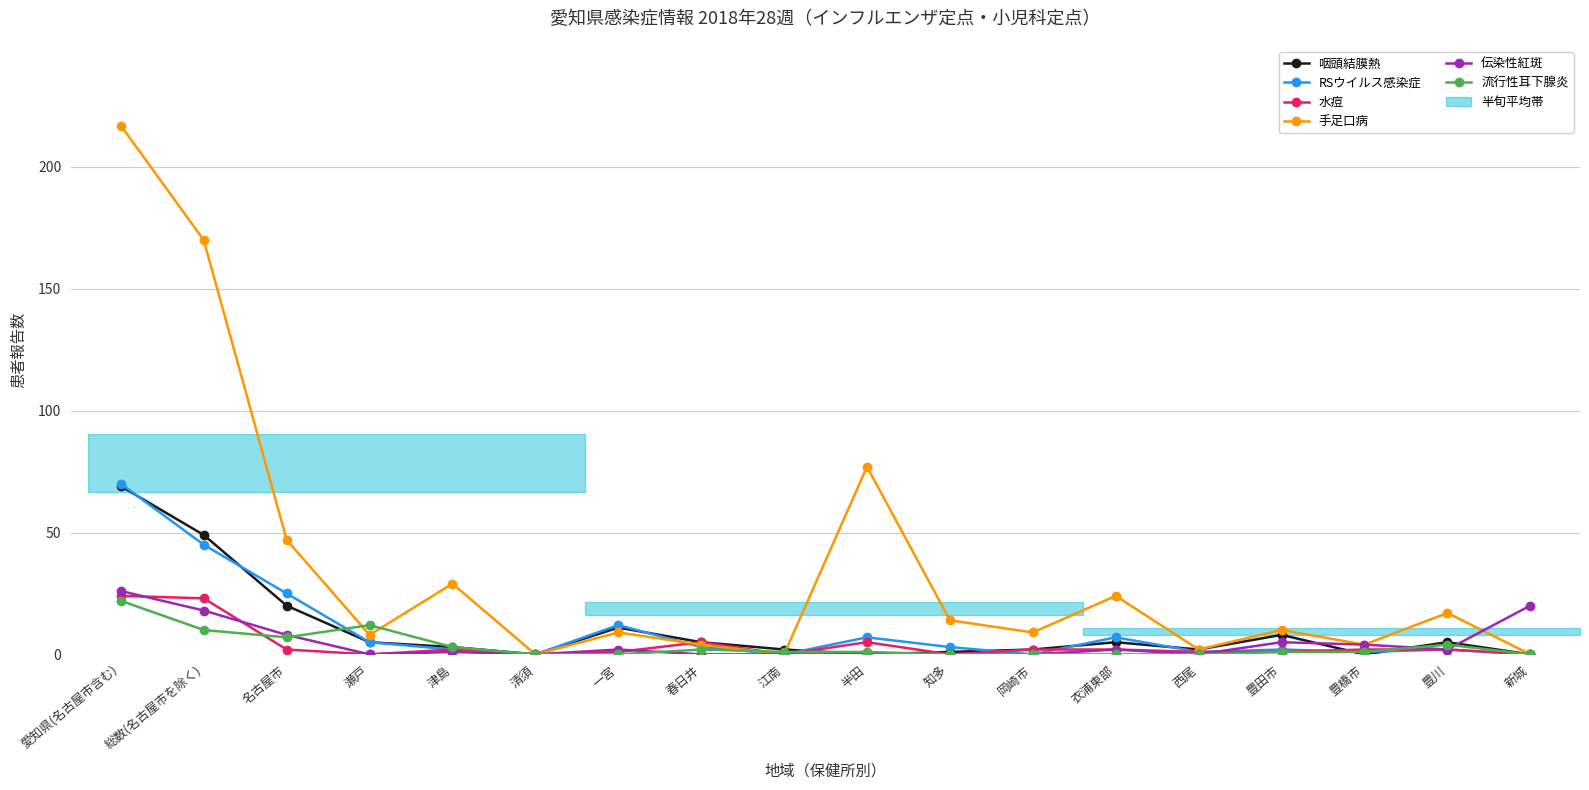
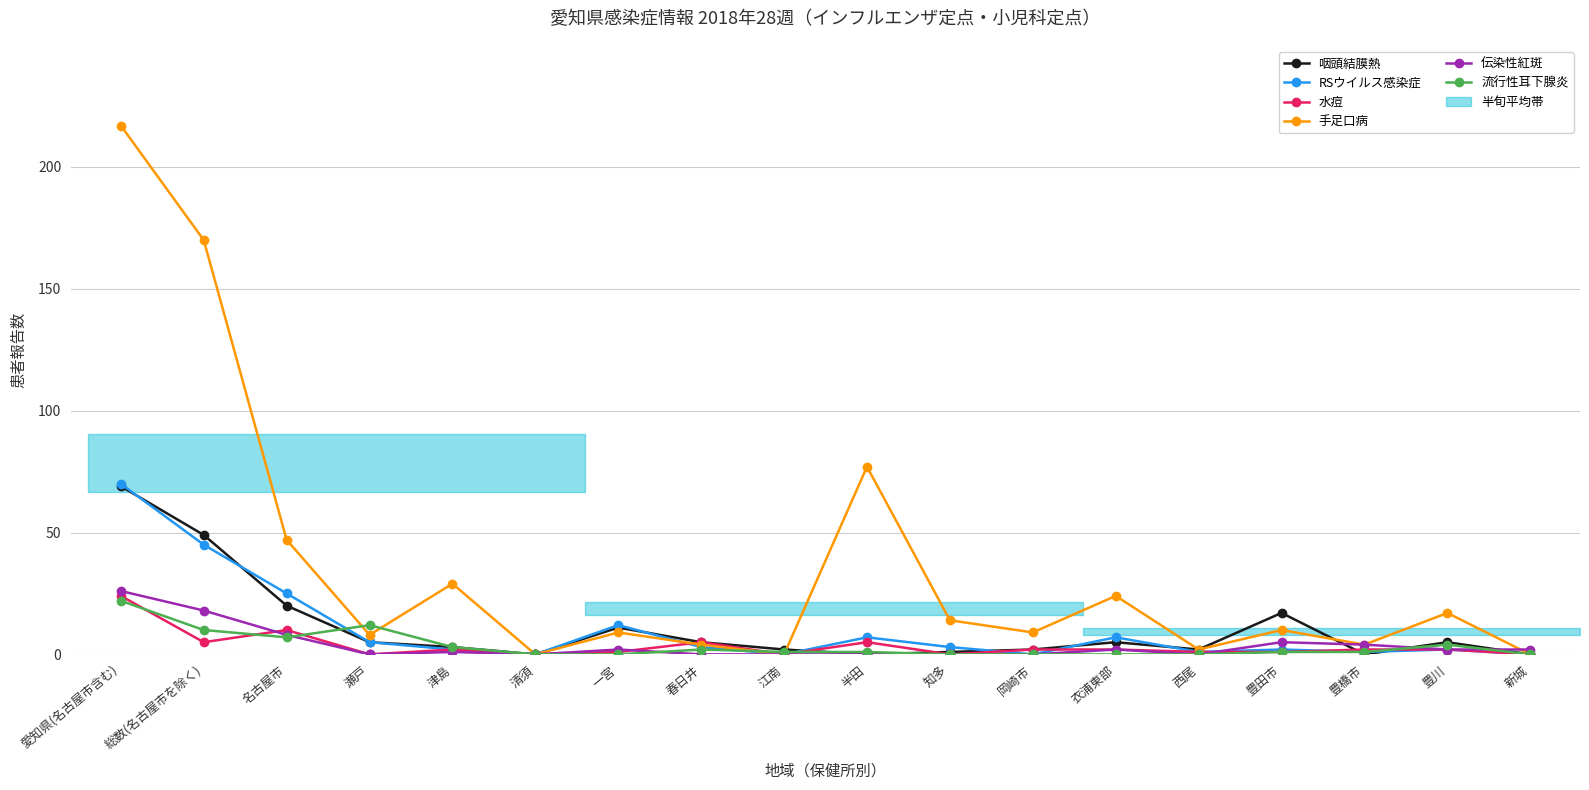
水痘, 総数(名古屋市を除く): 23 -> 5
水痘, 名古屋市: 2 -> 10
咽頭結膜熱, 豊田市: 8 -> 17
伝染性紅斑, 新城: 20 -> 2
